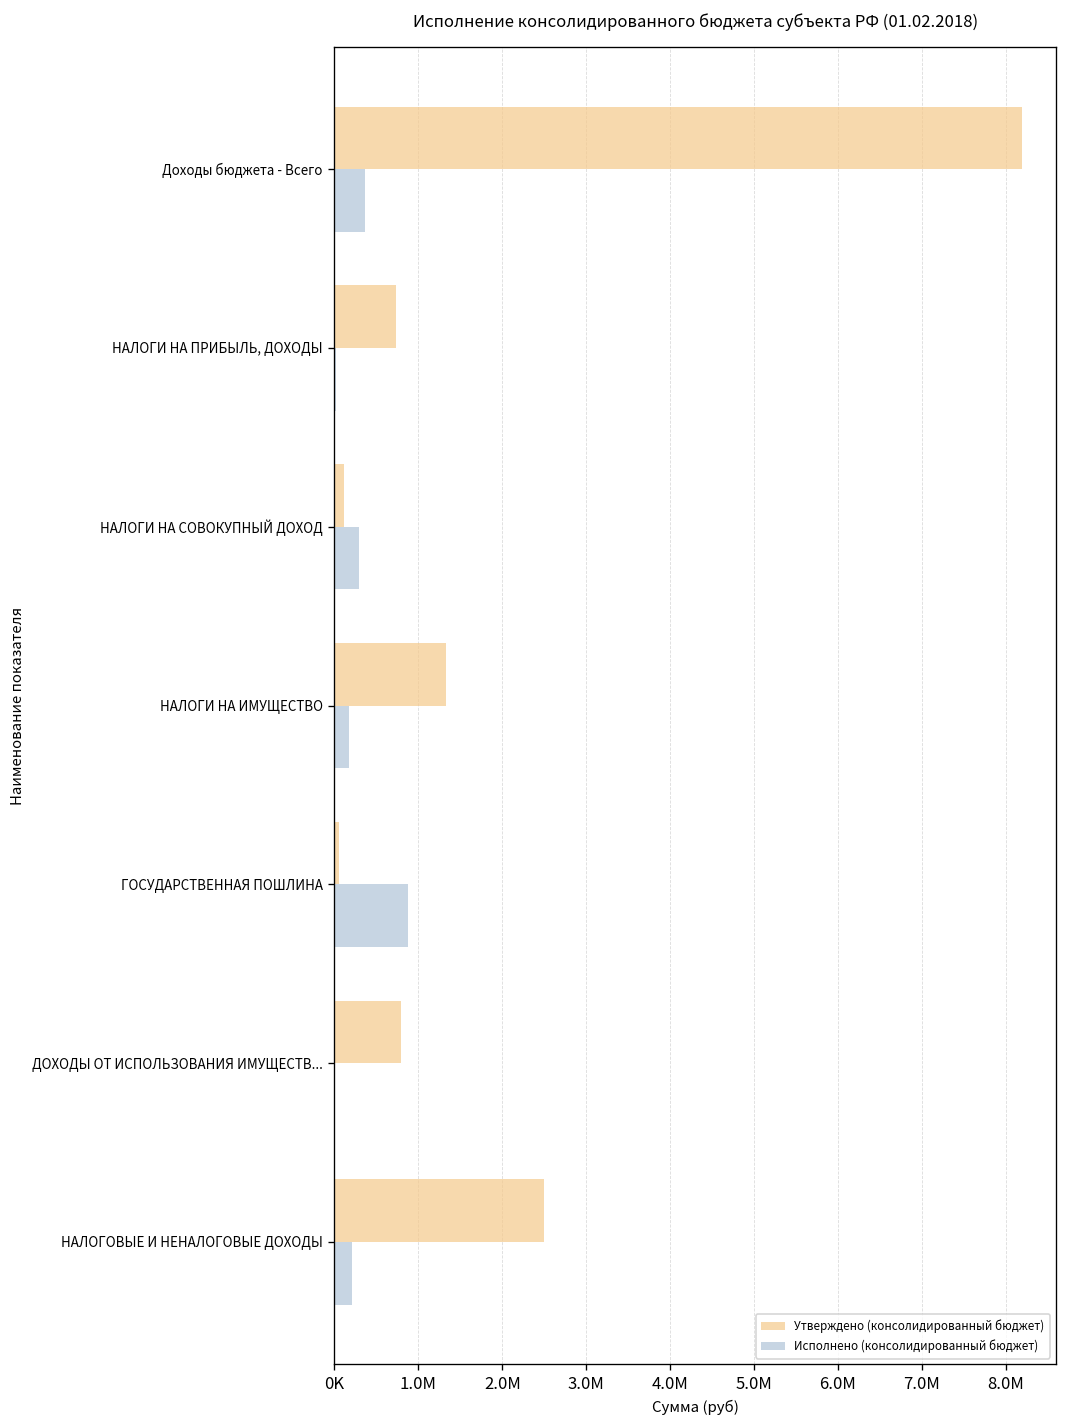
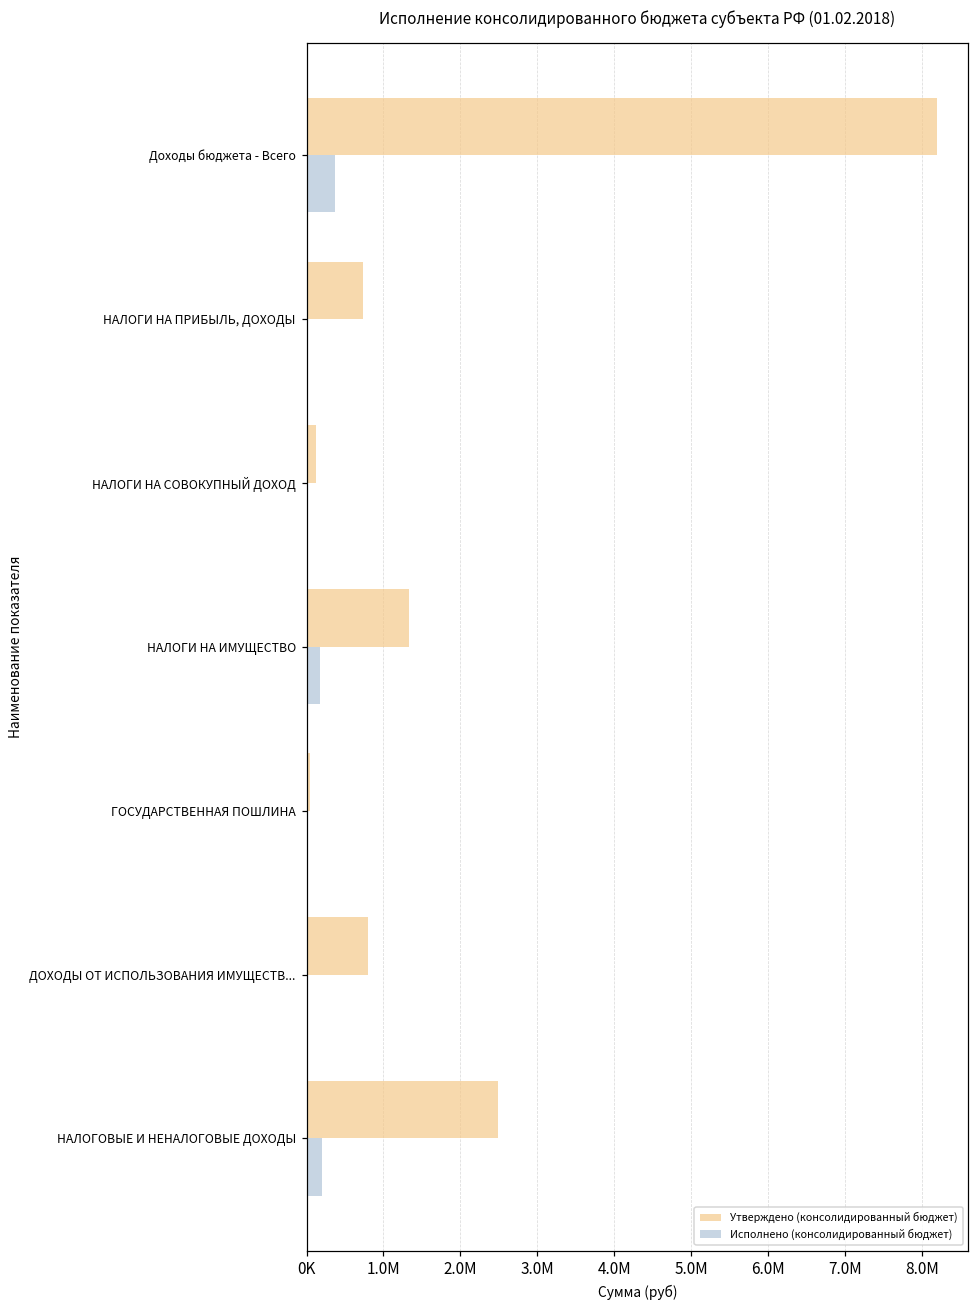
Исполнено (консолидированный бюджет), НАЛОГИ НА СОВОКУПНЫЙ ДОХОД: 300000 -> 0
Исполнено (консолидированный бюджет), ГОСУДАРСТВЕННАЯ ПОШЛИНА: 900000 -> 0
